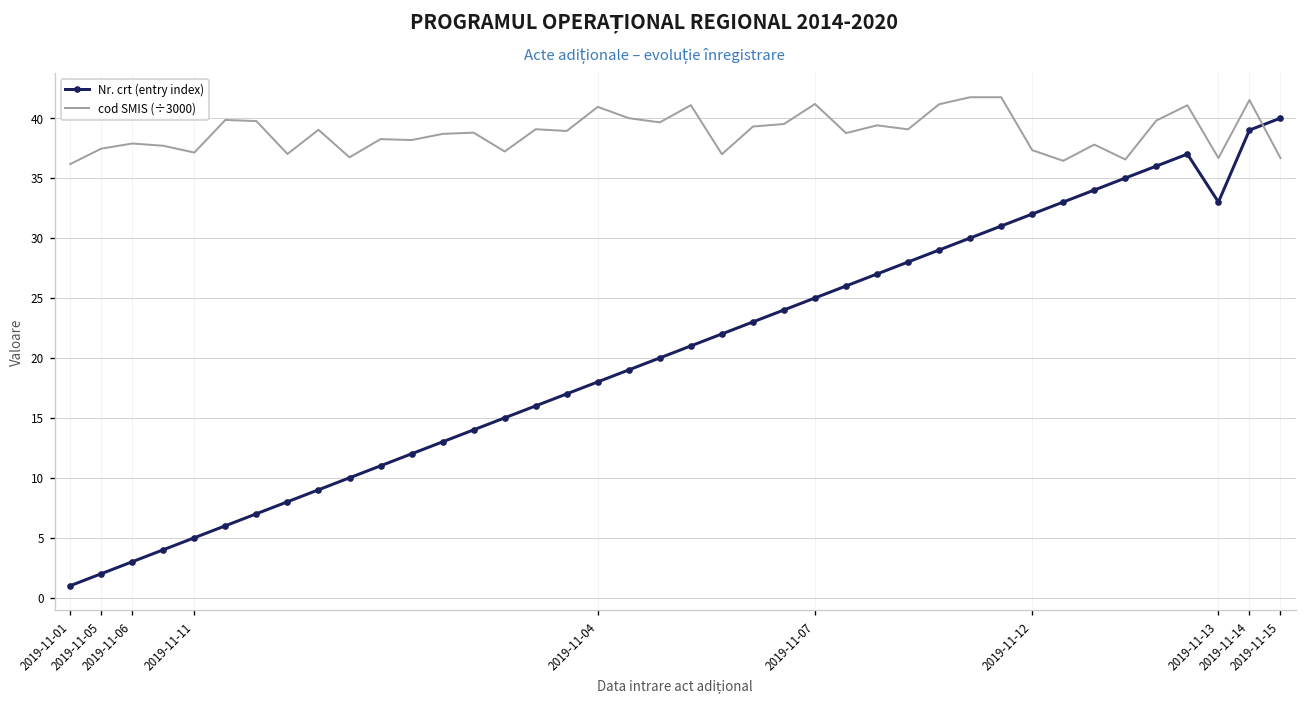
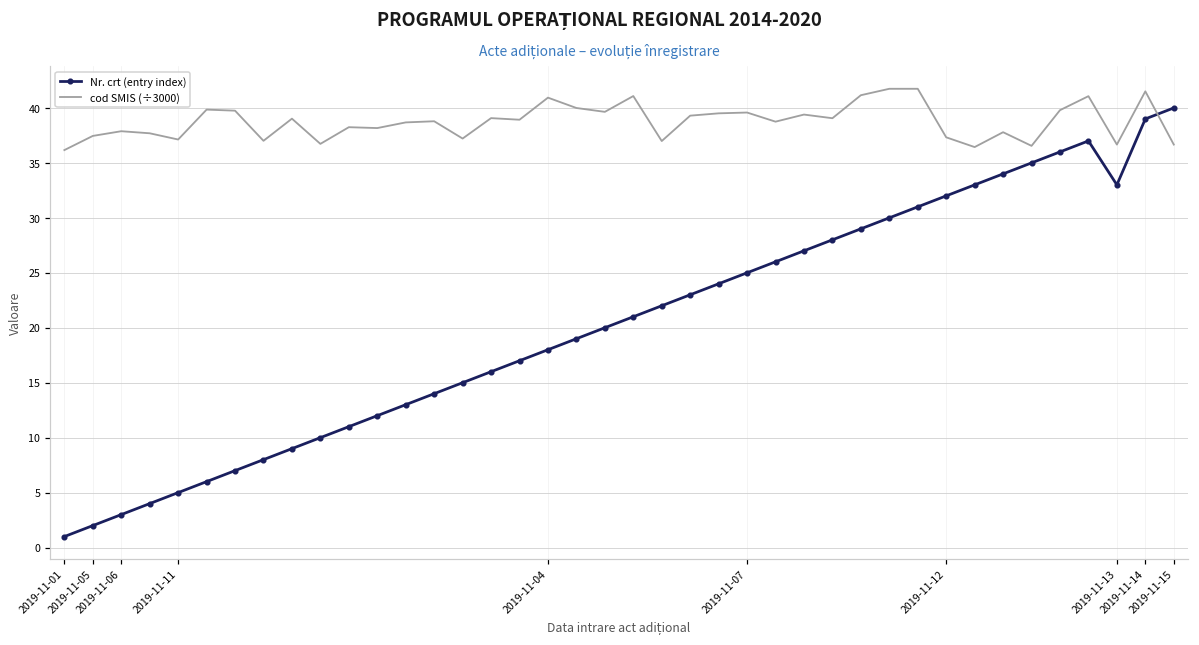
cod SMIS (÷3000), 2019-11-07: 41 -> 40
